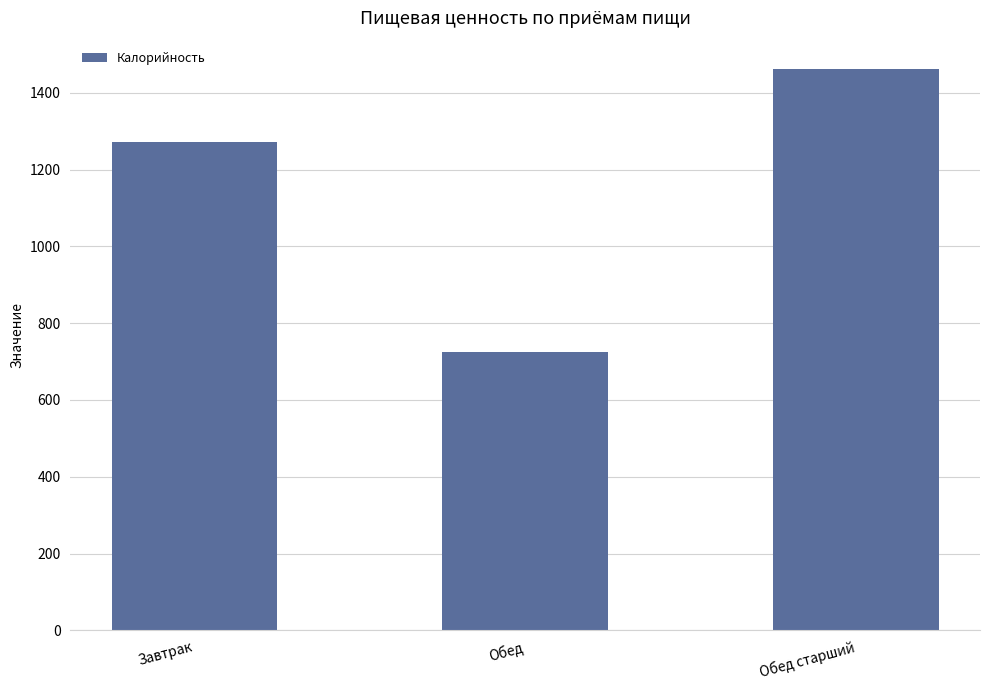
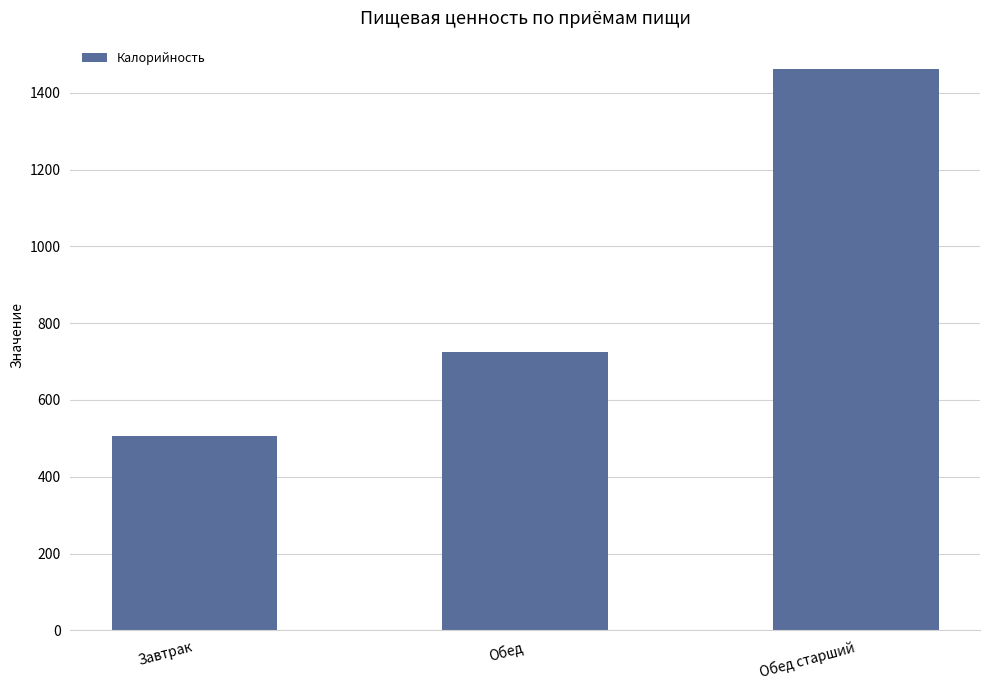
Завтрак: 1270 -> 510
